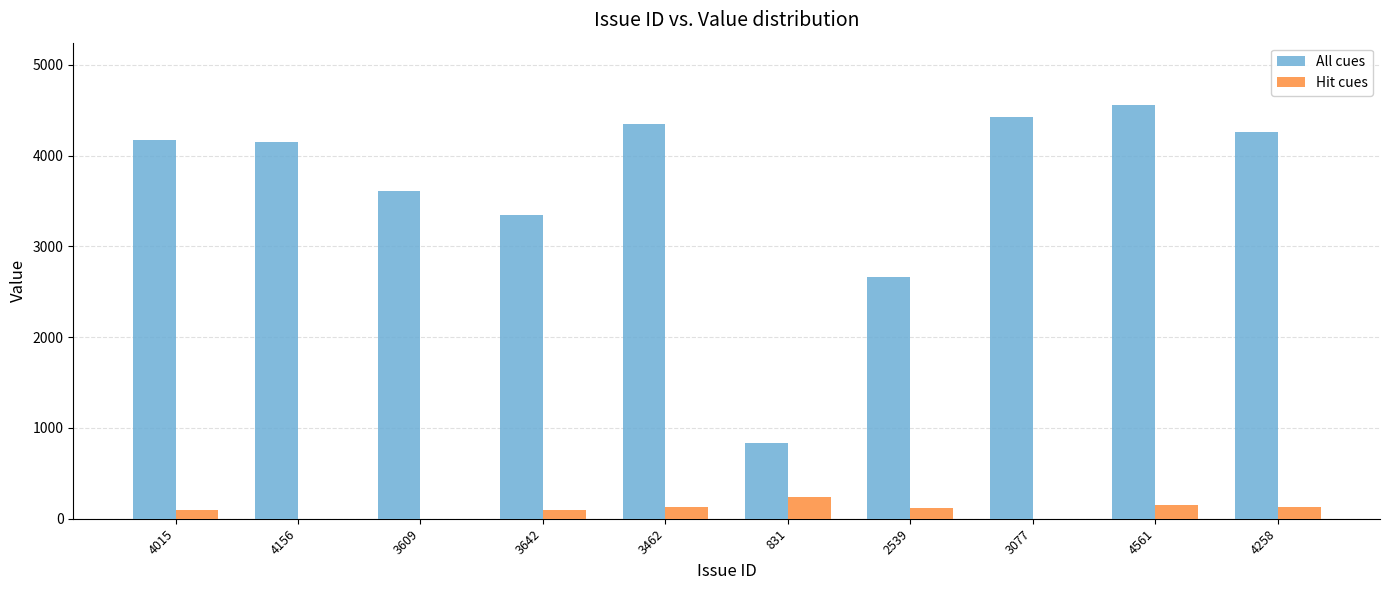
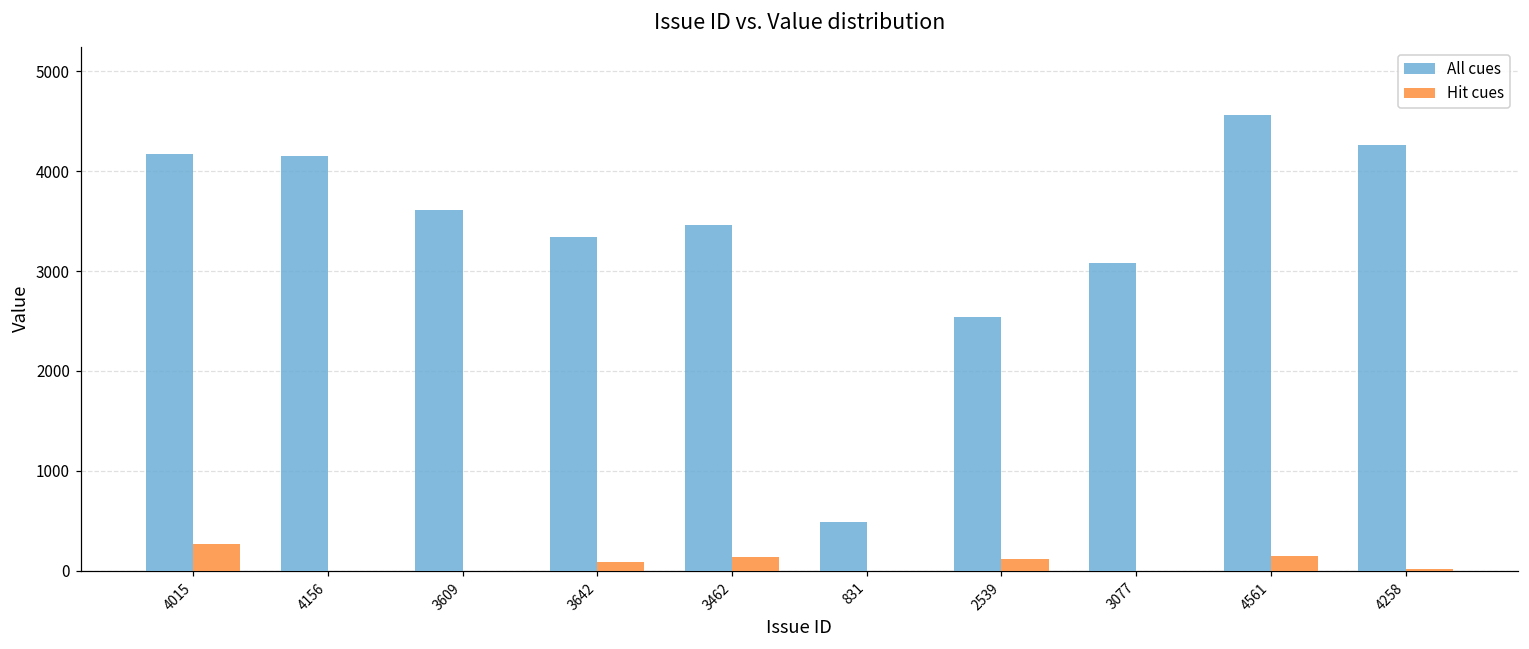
Hit cues, 4015: 100 -> 300
All cues, 3462: 4300 -> 3500
All cues, 831: 800 -> 500
Hit cues, 831: 200 -> 0
All cues, 2539: 2700 -> 2500
All cues, 3077: 4400 -> 3100
Hit cues, 4258: 100 -> 0
